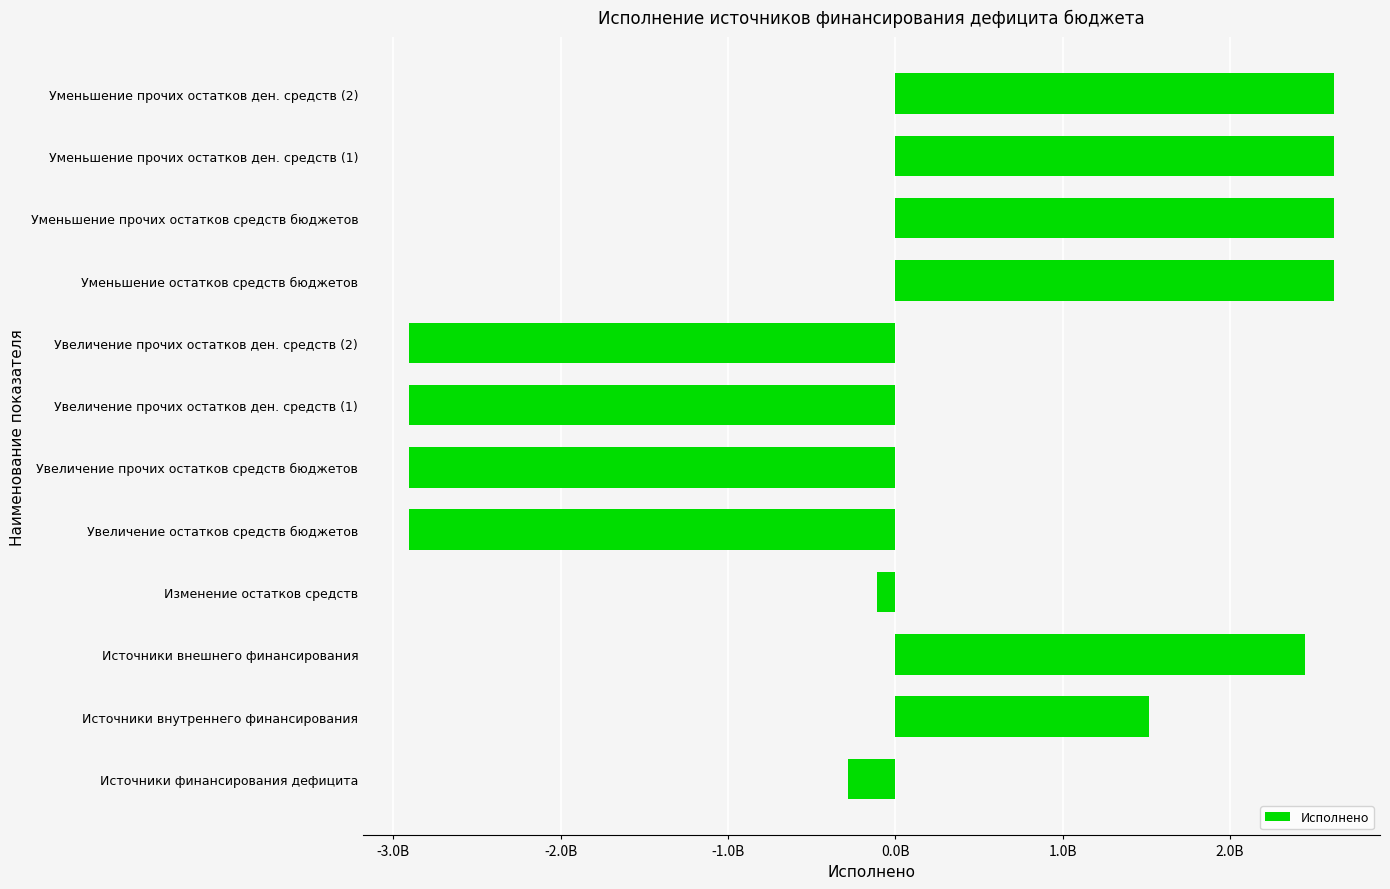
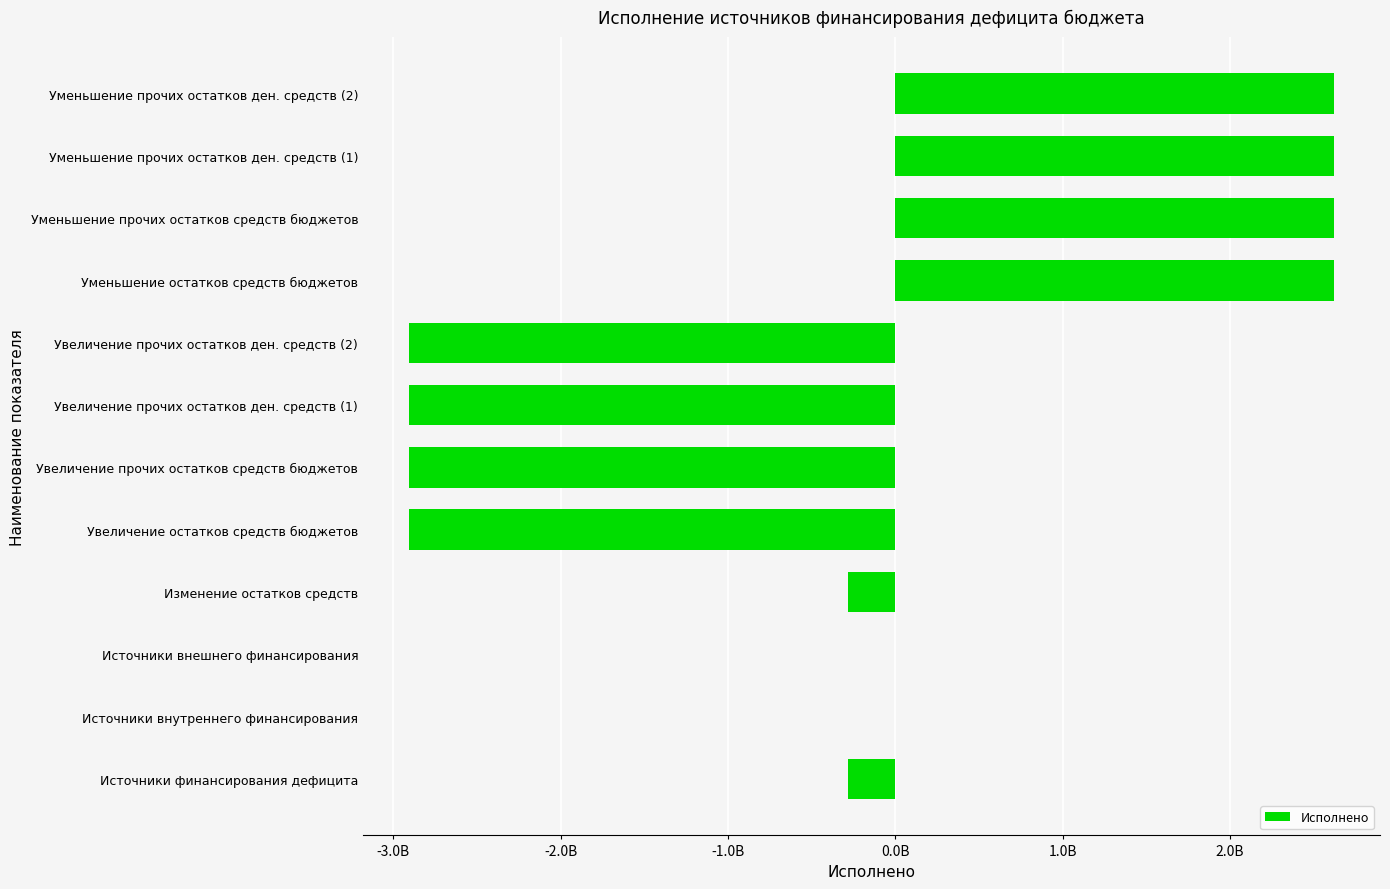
Изменение остатков средств: -110000000 -> -290000000
Источники внешнего финансирования: 2450000000 -> 0
Источники внутреннего финансирования: 1510000000 -> 0
